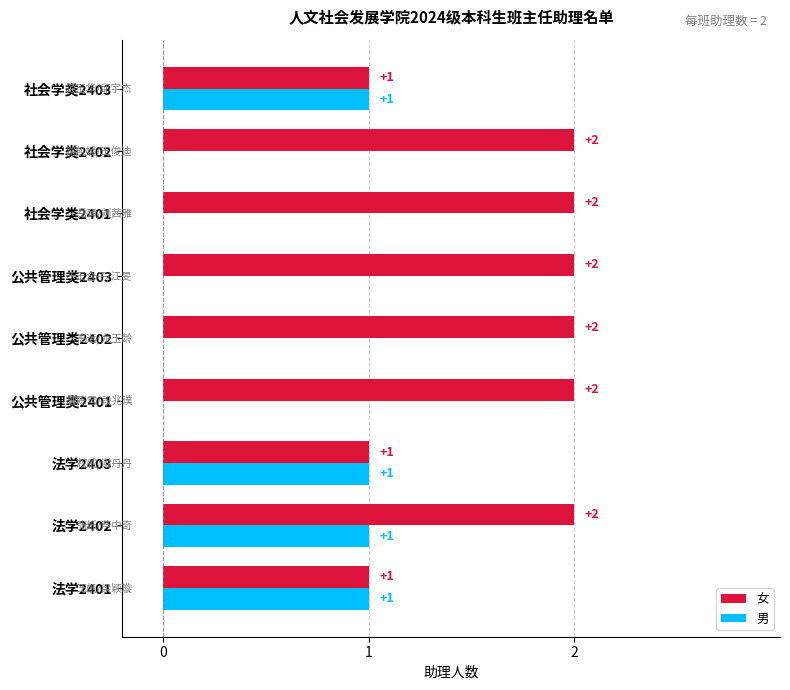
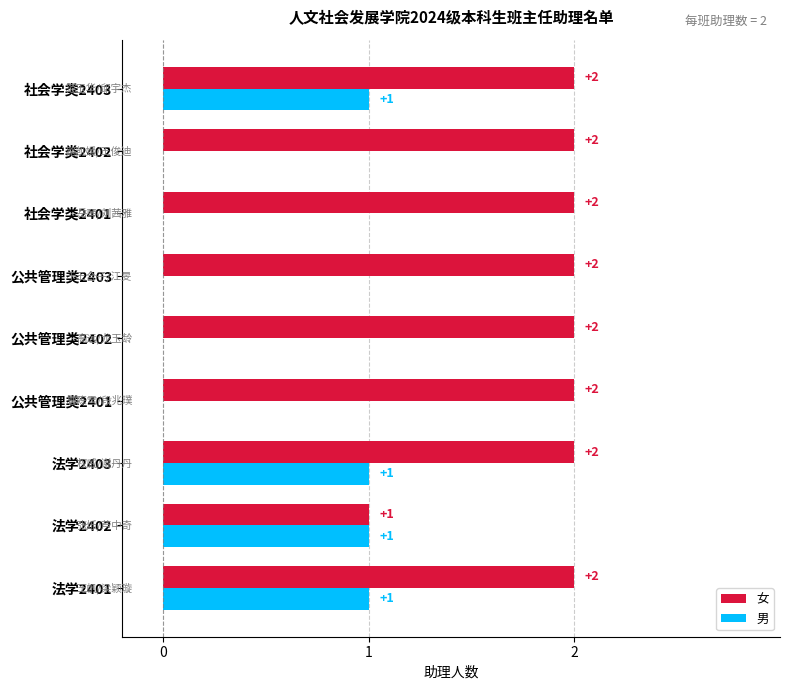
女, 社会学类2403: +1 -> +2
女, 法学2403: +1 -> +2
女, 法学2402: +2 -> +1
女, 法学2401: +1 -> +2
